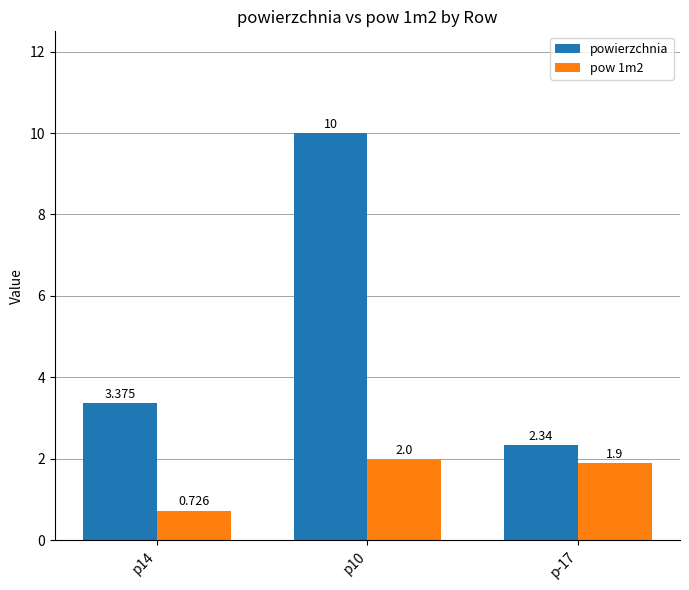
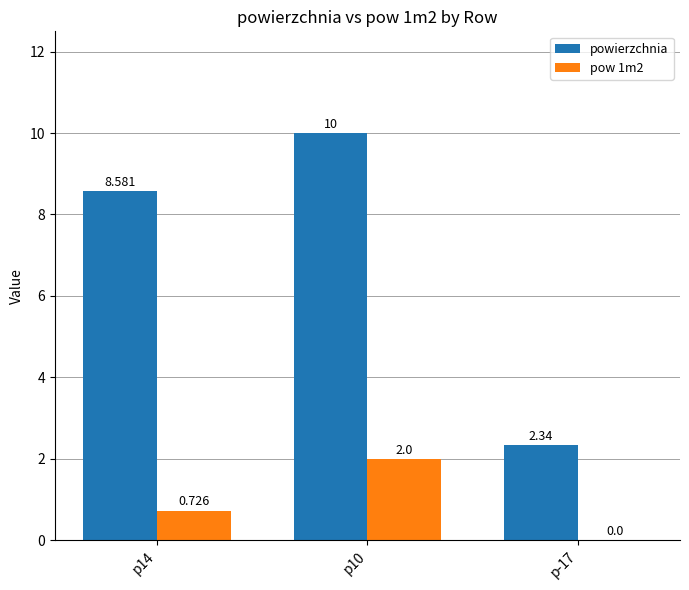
powierzchnia, p14: 3.375 -> 8.581
pow 1m2, p-17: 1.9 -> 0.0
